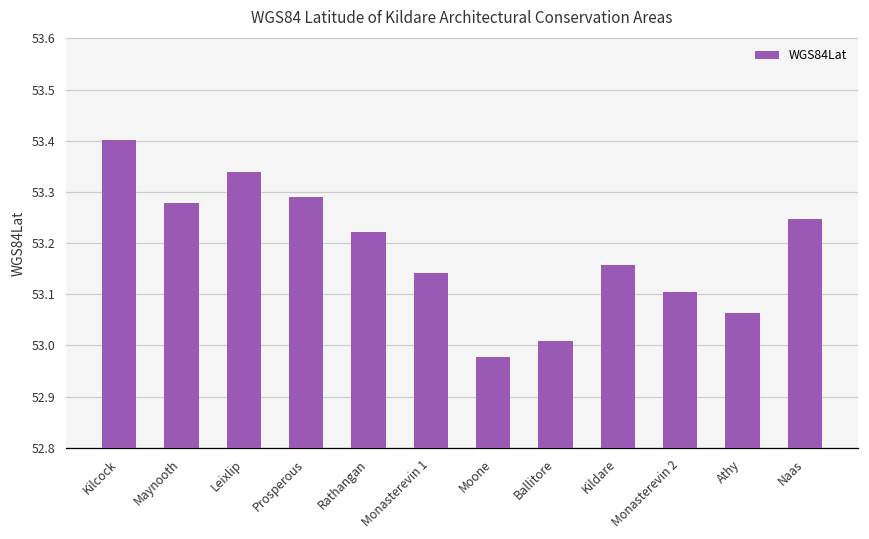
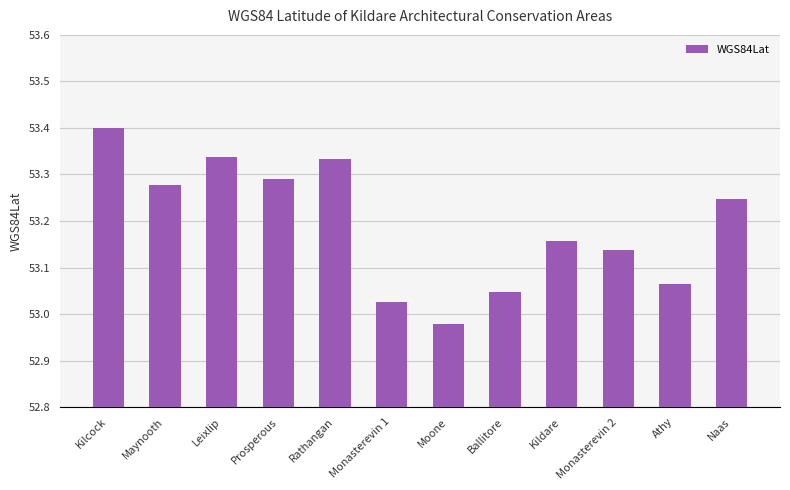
Rathangan: 53.22 -> 53.33
Monasterevin 1: 53.14 -> 53.03
Ballitore: 53.01 -> 53.05
Monasterevin 2: 53.11 -> 53.14
